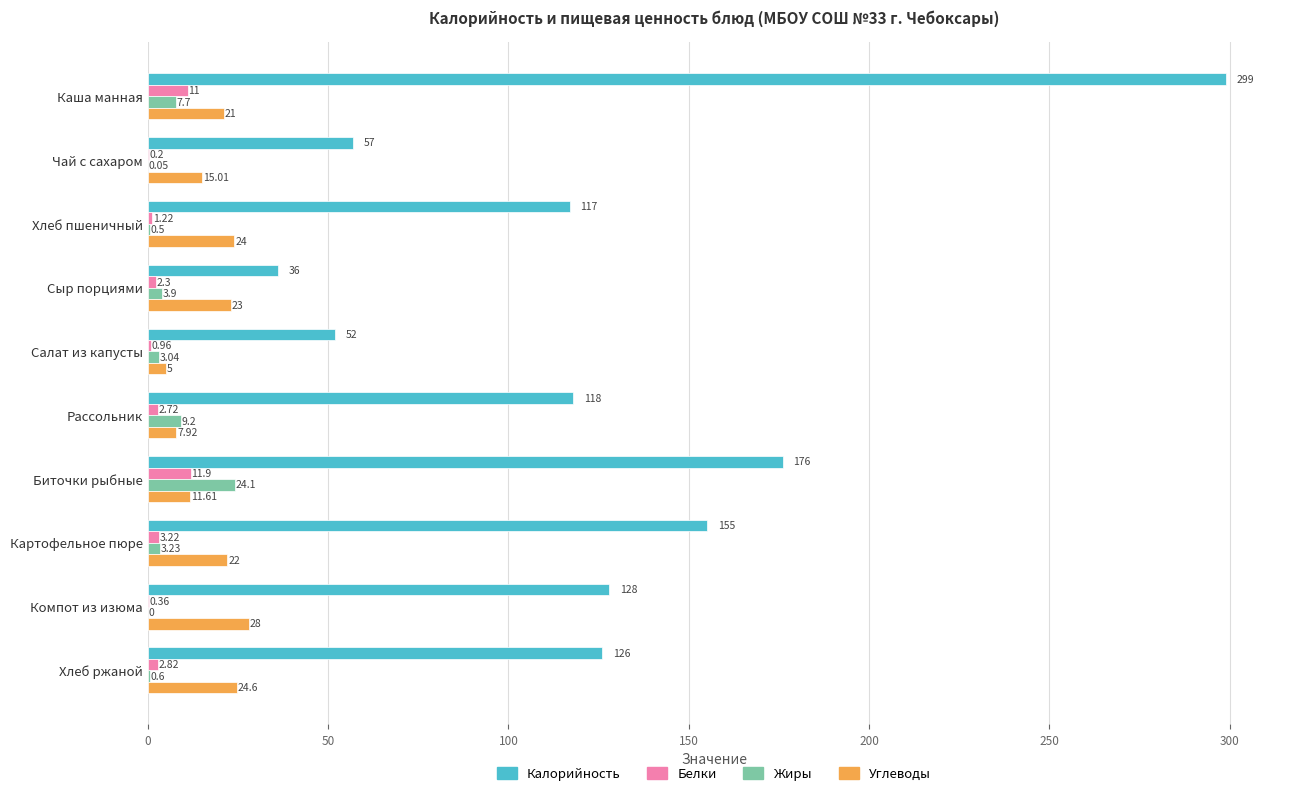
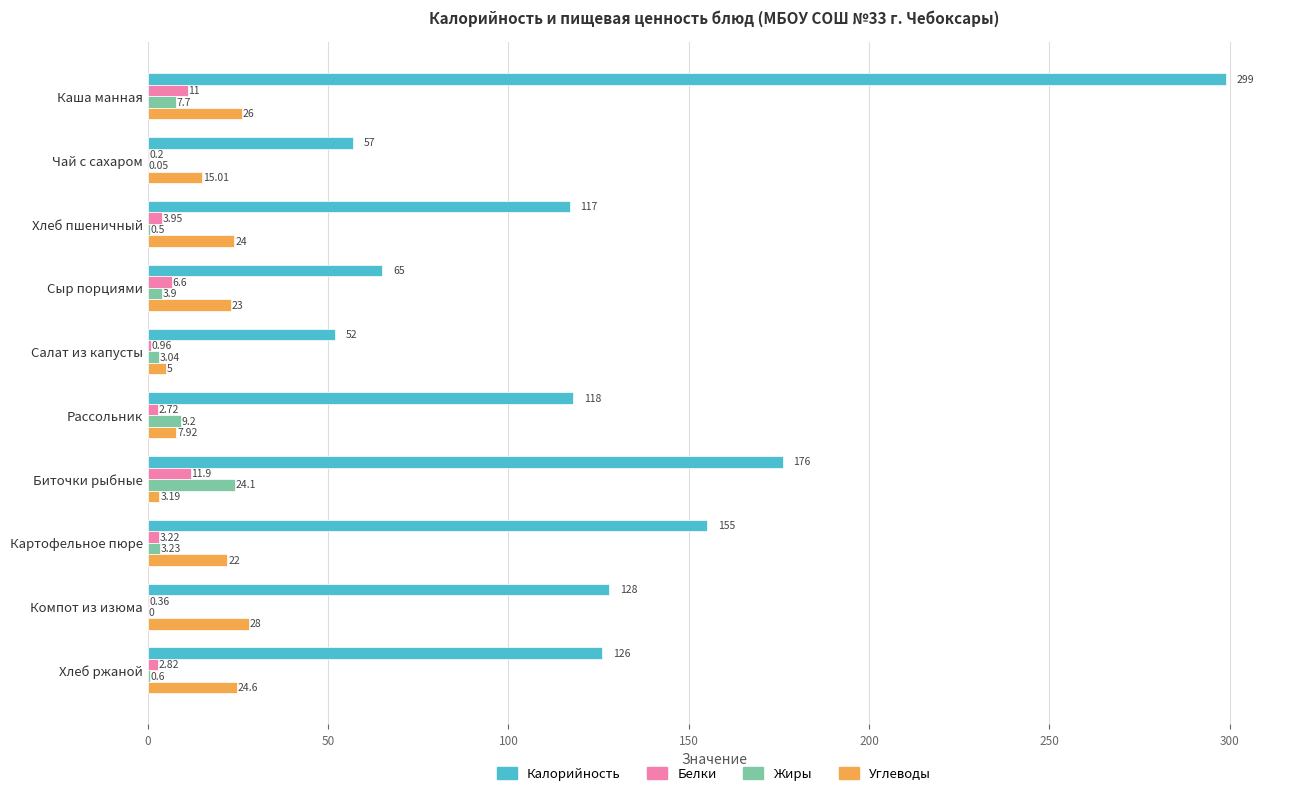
Углеводы, Каша манная: 21 -> 26
Белки, Хлеб пшеничный: 1.22 -> 3.95
Калорийность, Сыр порциями: 36 -> 65
Белки, Сыр порциями: 2.3 -> 6.6
Углеводы, Биточки рыбные: 11.61 -> 3.19
